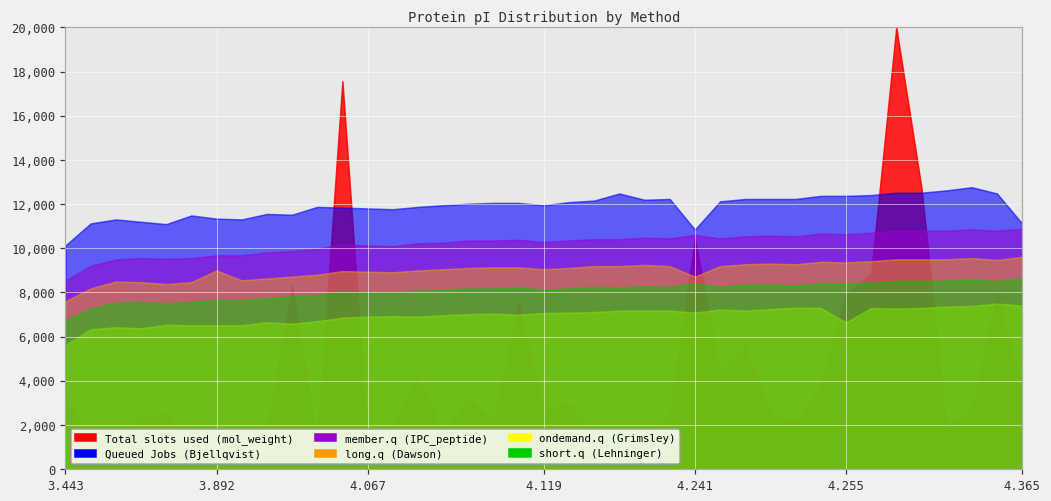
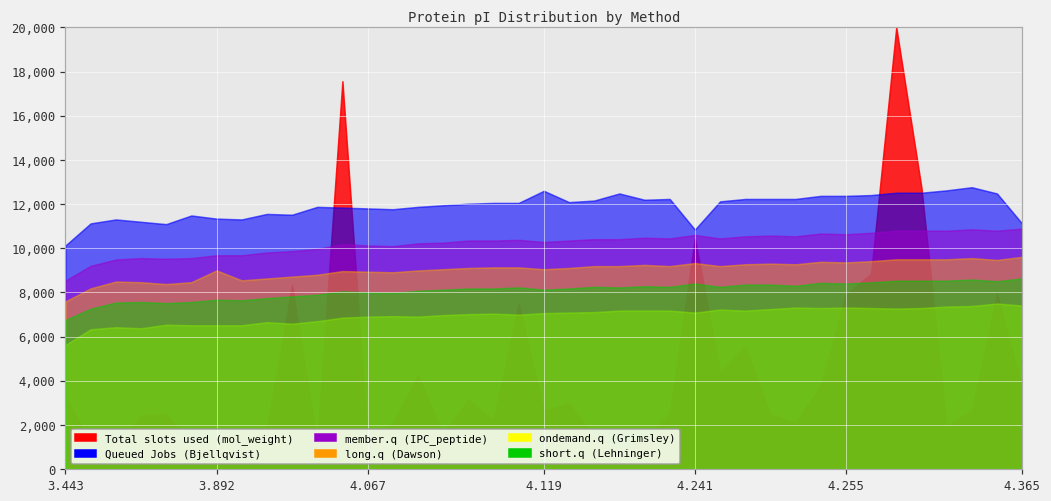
Queued Jobs (Bjellqvist), 4.119: 11,900 -> 12,600
long.q (Dawson), 4.241: 8,700 -> 9,300
ondemand.q (Grimsley), 4.255: 6,600 -> 7,300
